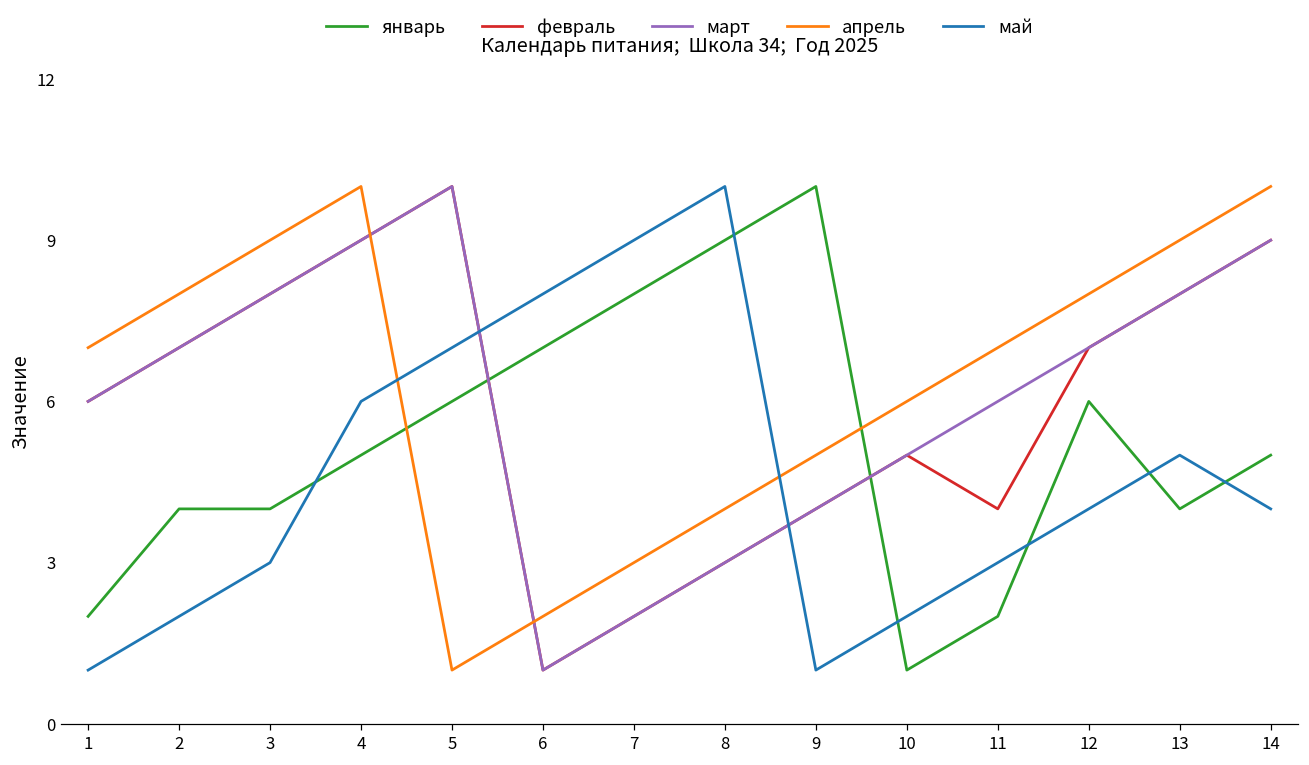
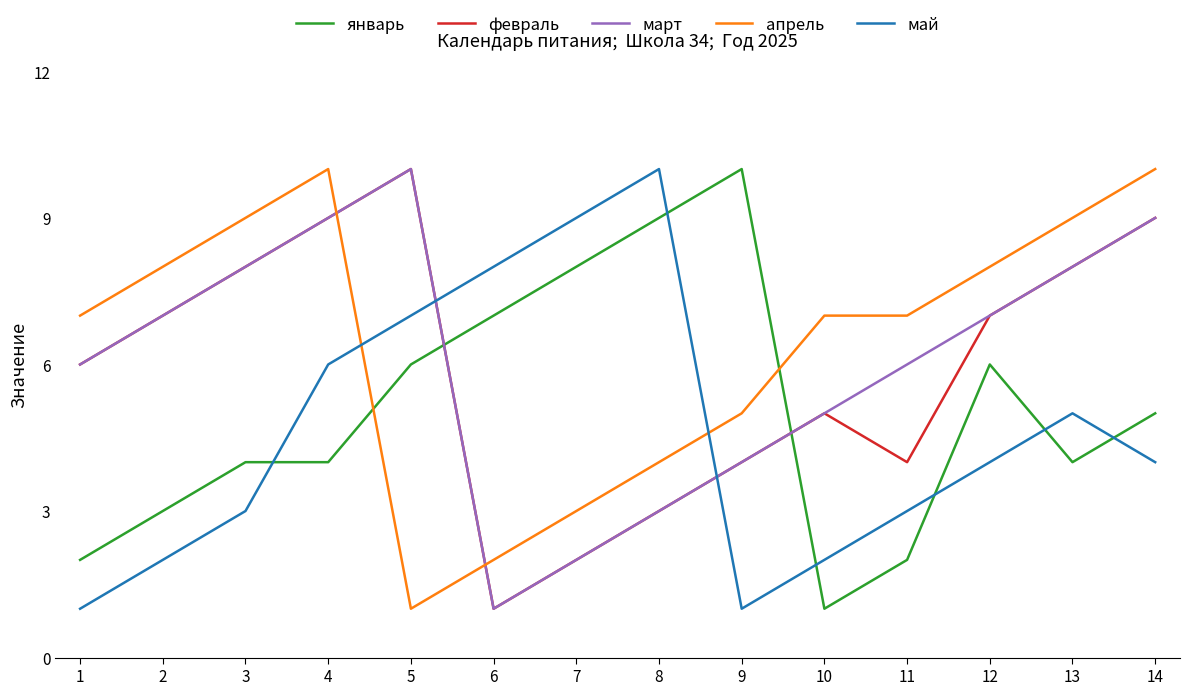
январь, 2: 4 -> 3
январь, 4: 5 -> 4
апрель, 10: 6 -> 7
